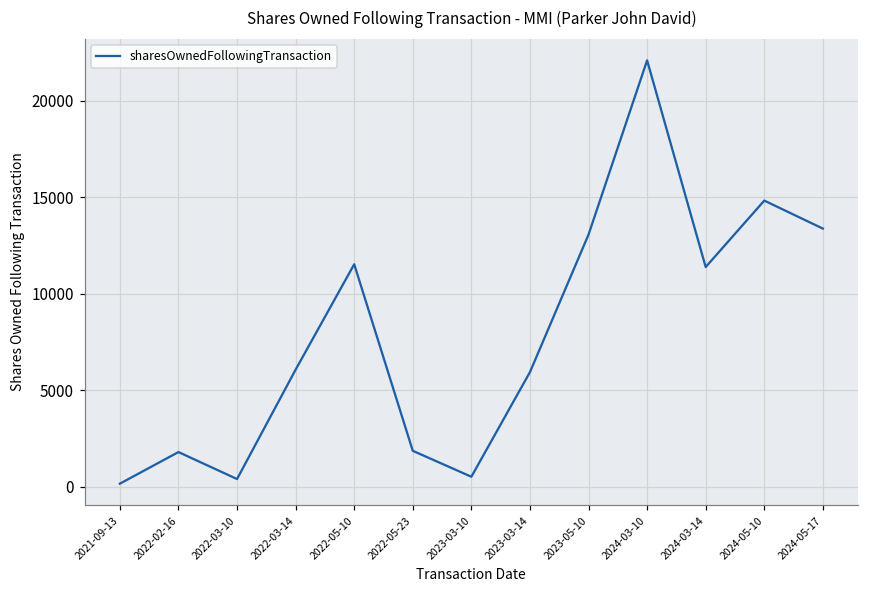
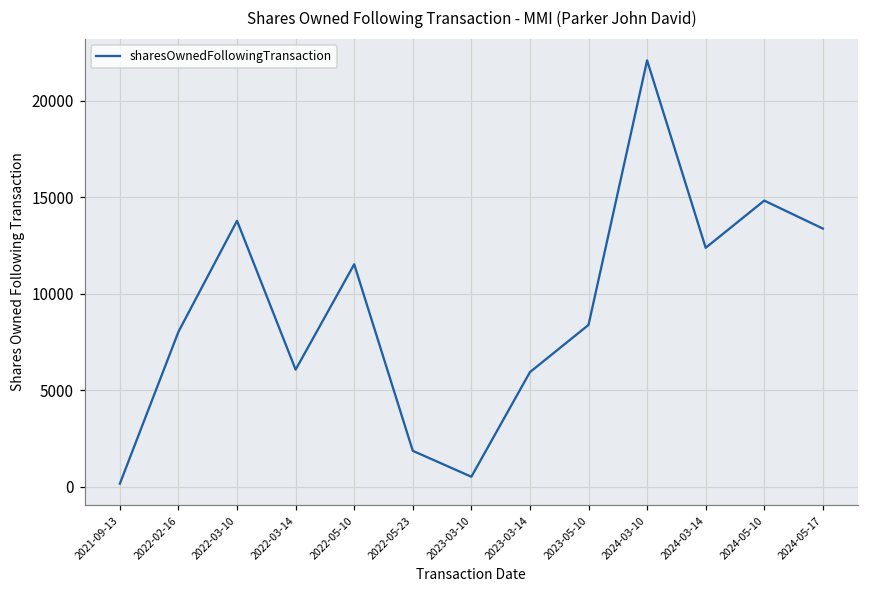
2022-02-16: 1800 -> 8000
2022-03-10: 400 -> 13800
2023-05-10: 13100 -> 8400
2024-03-14: 11400 -> 12400
